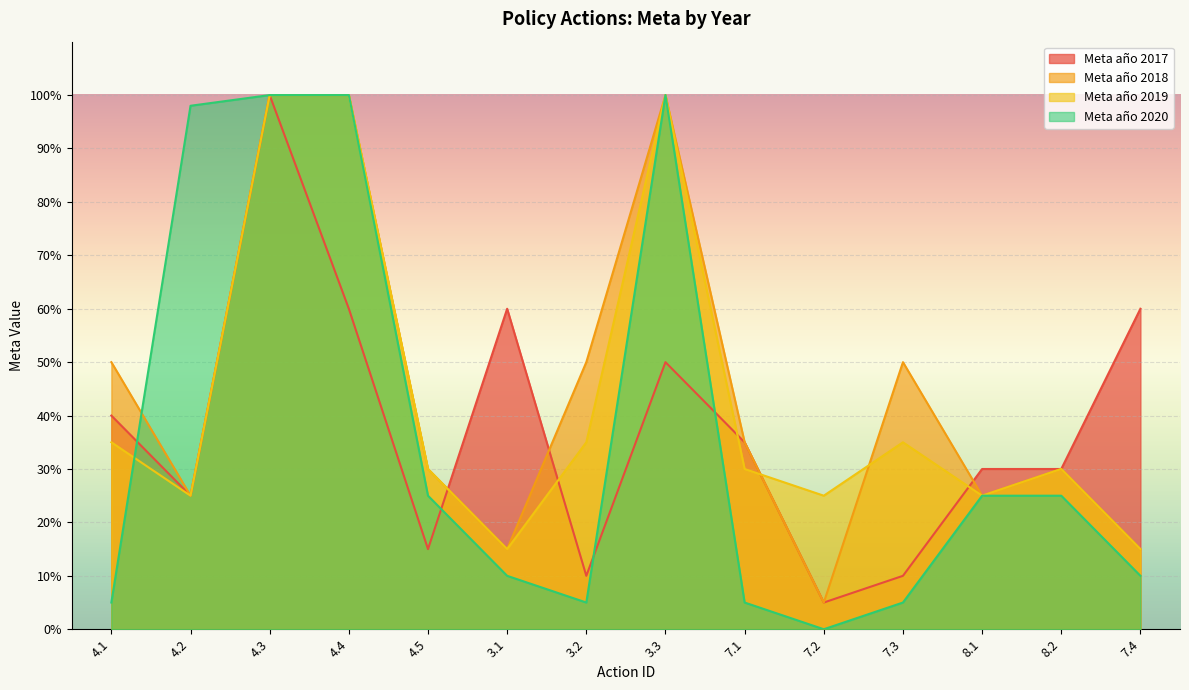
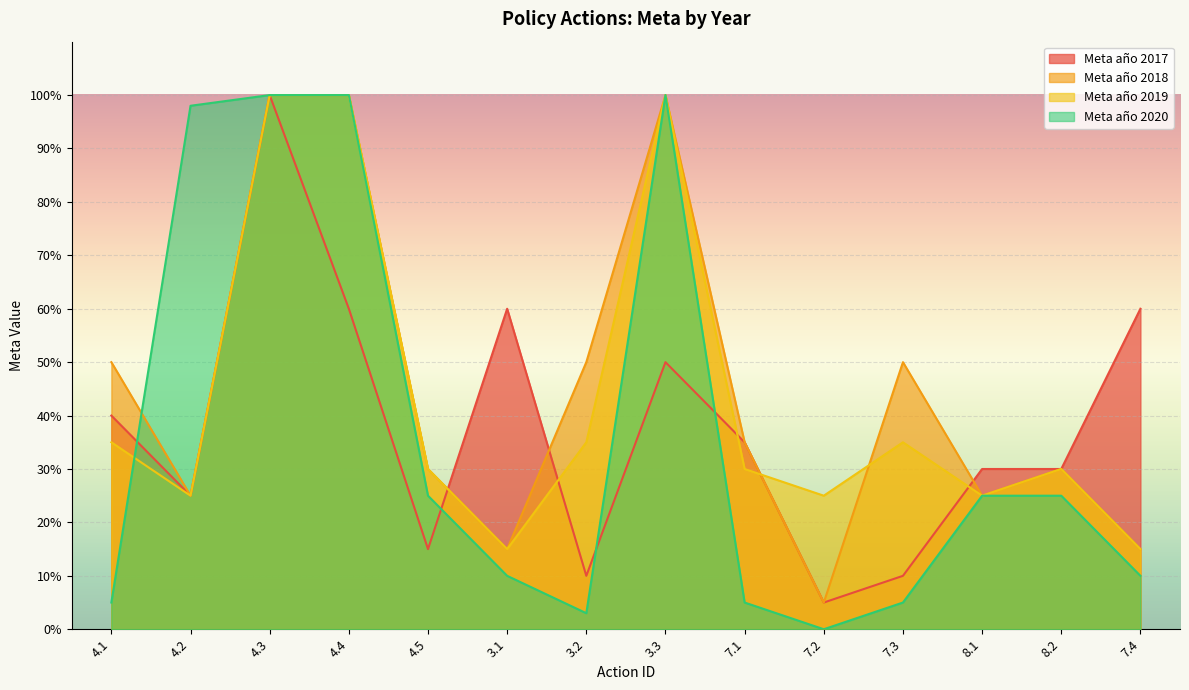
Meta año 2020, 3.2: 5% -> 3%
